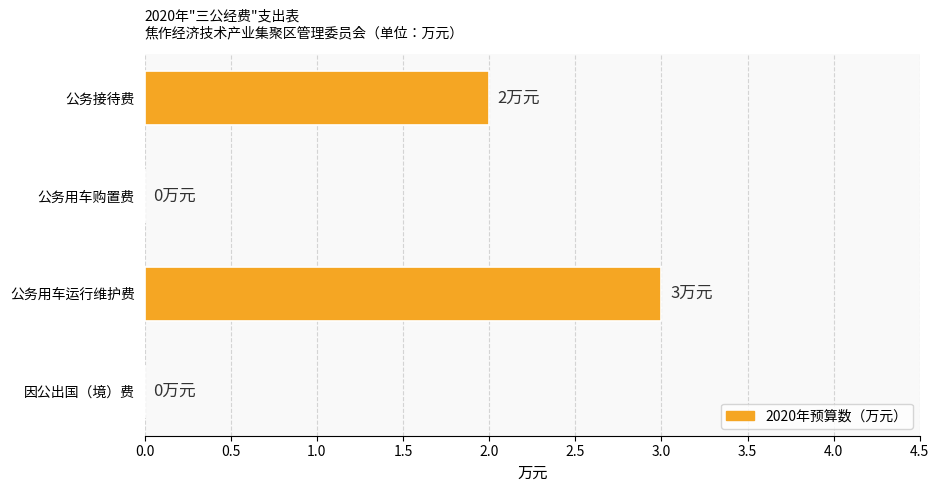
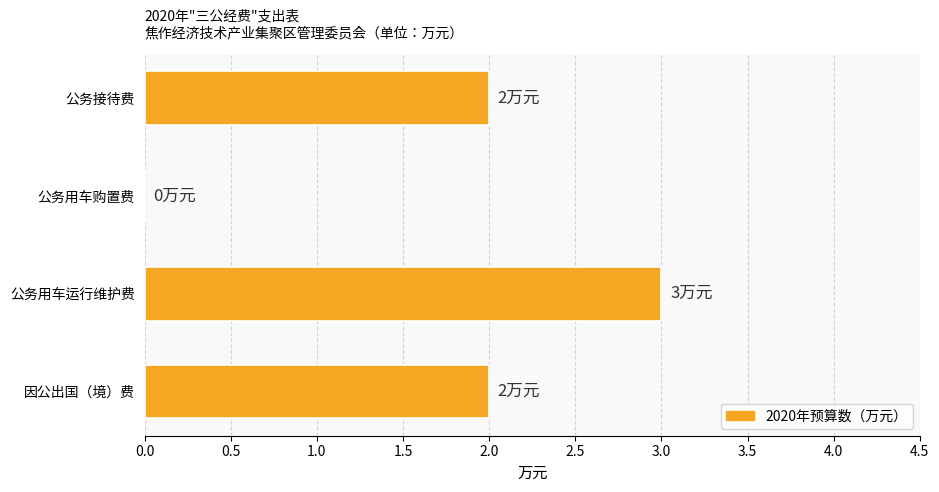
因公出国（境）费: 0 -> 2
